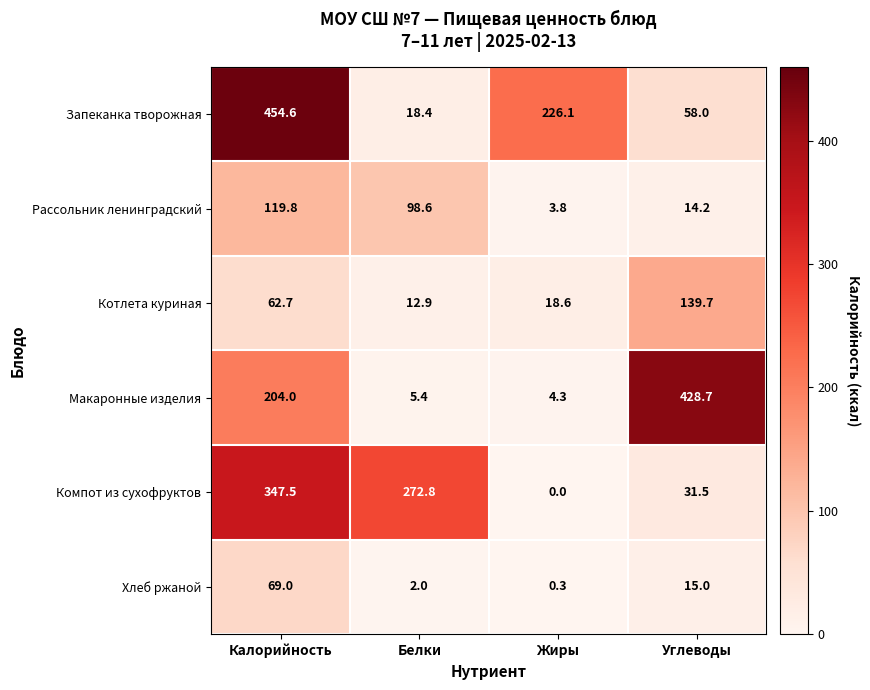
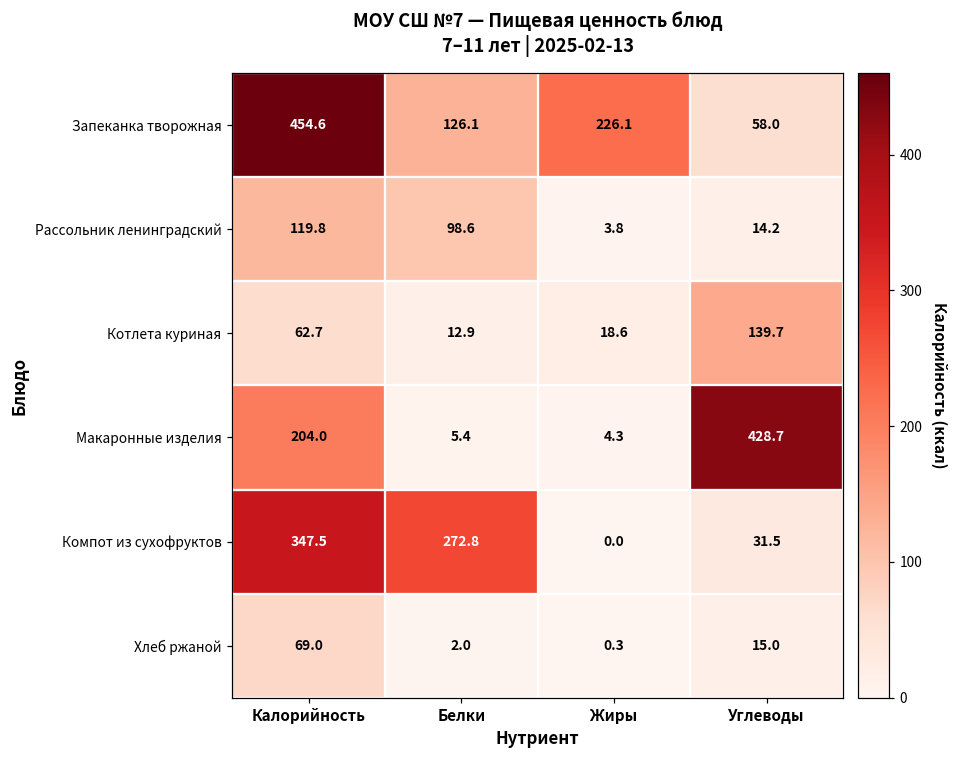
Запеканка творожная, Белки: 18.4 -> 126.1
